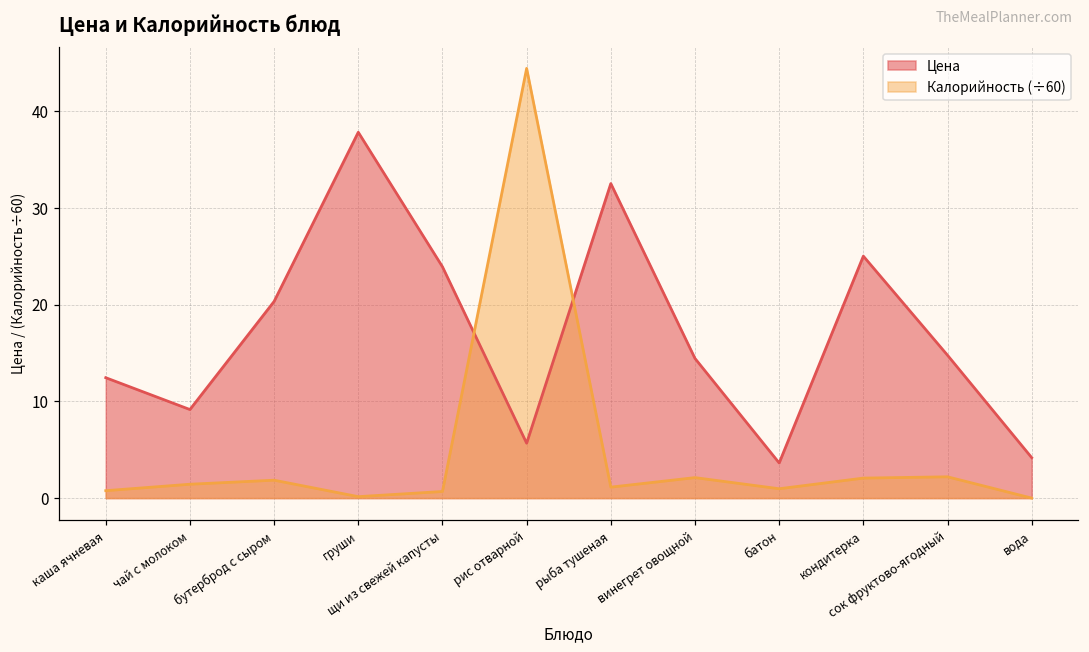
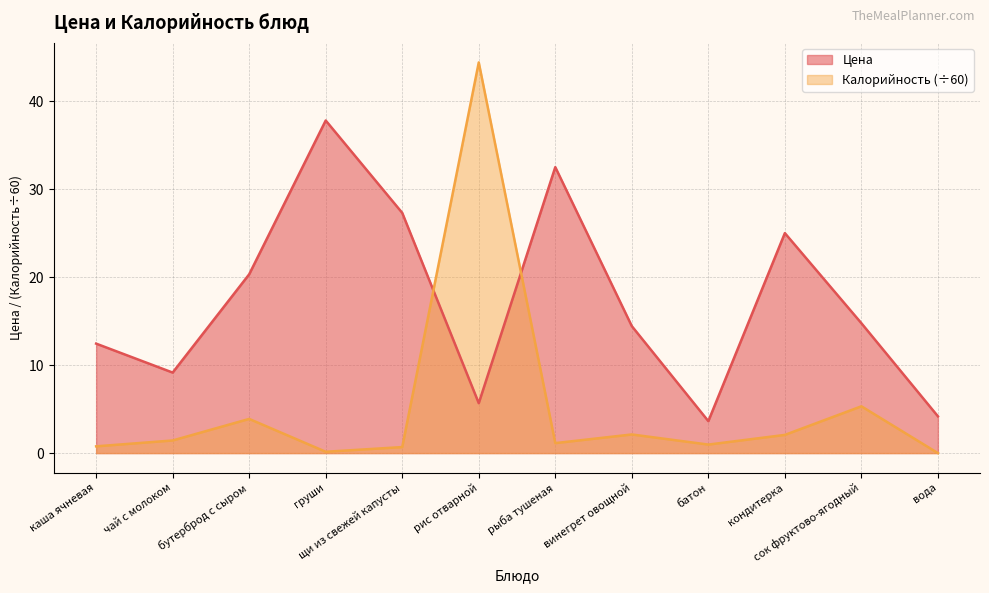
Калорийность (÷60), бутерброд с сыром: 2 -> 4
Цена, щи из свежей капусты: 24 -> 27
Калорийность (÷60), сок фруктово-ягодный: 2 -> 5
